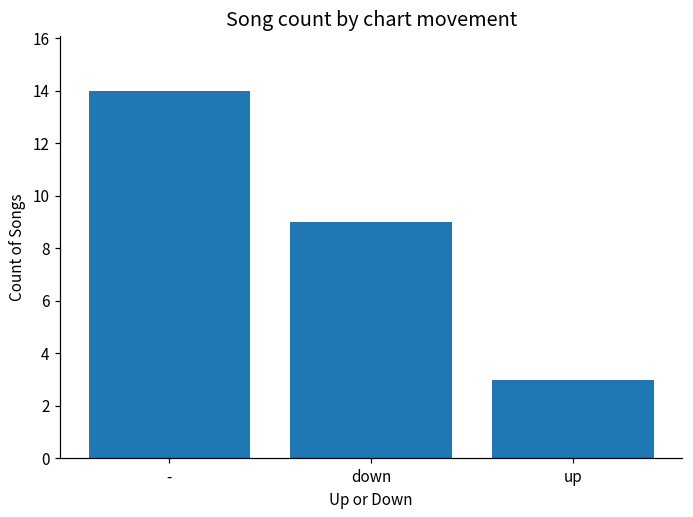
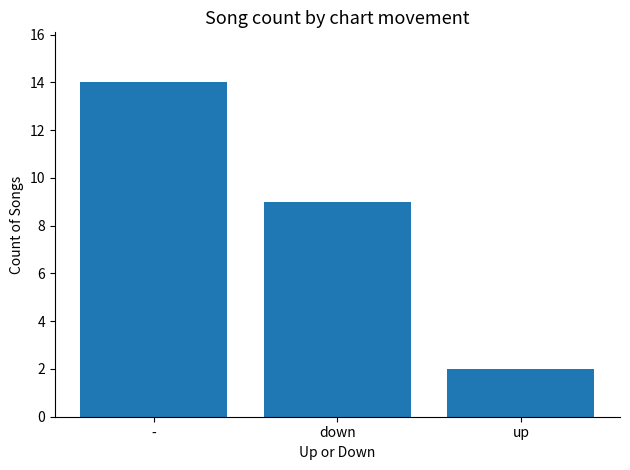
up: 3 -> 2
